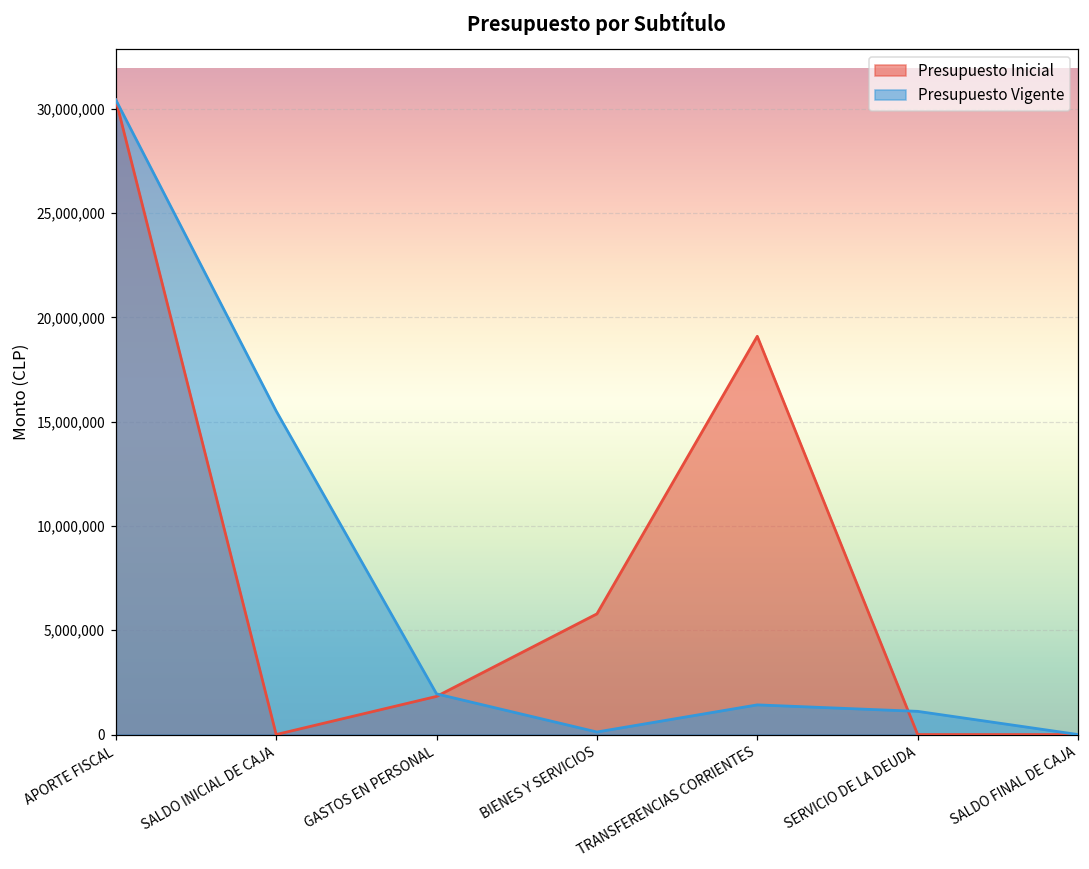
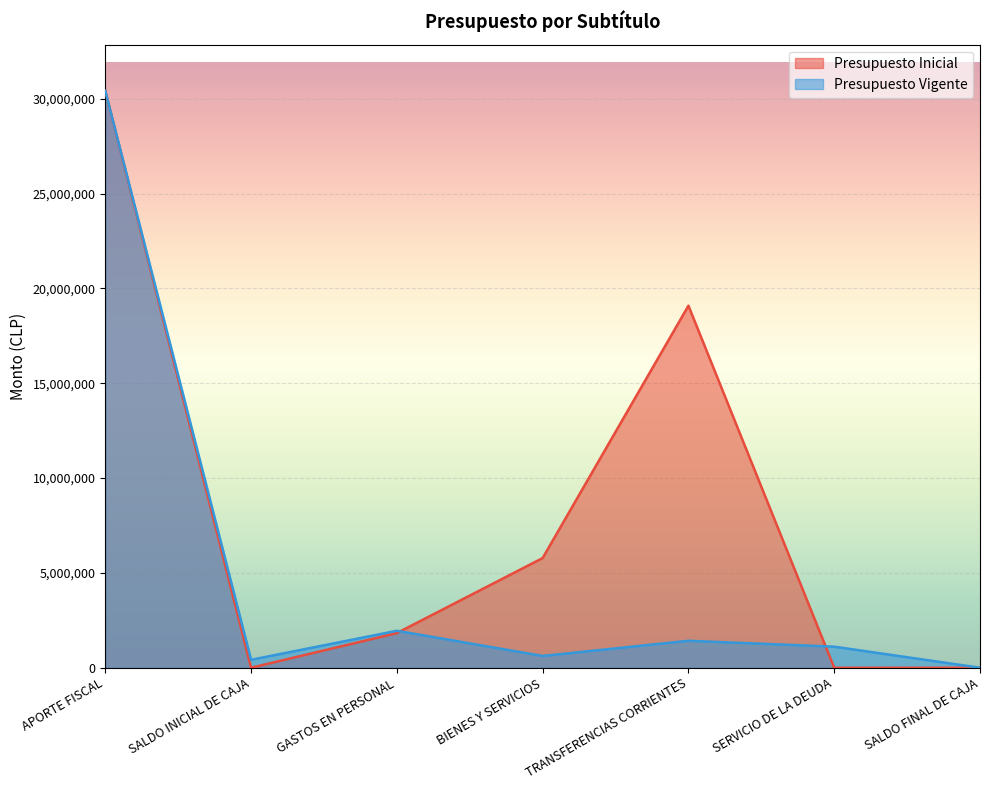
Presupuesto Vigente, SALDO INICIAL DE CAJA: 15,500,000 -> 400,000
Presupuesto Vigente, BIENES Y SERVICIOS: 100,000 -> 600,000
